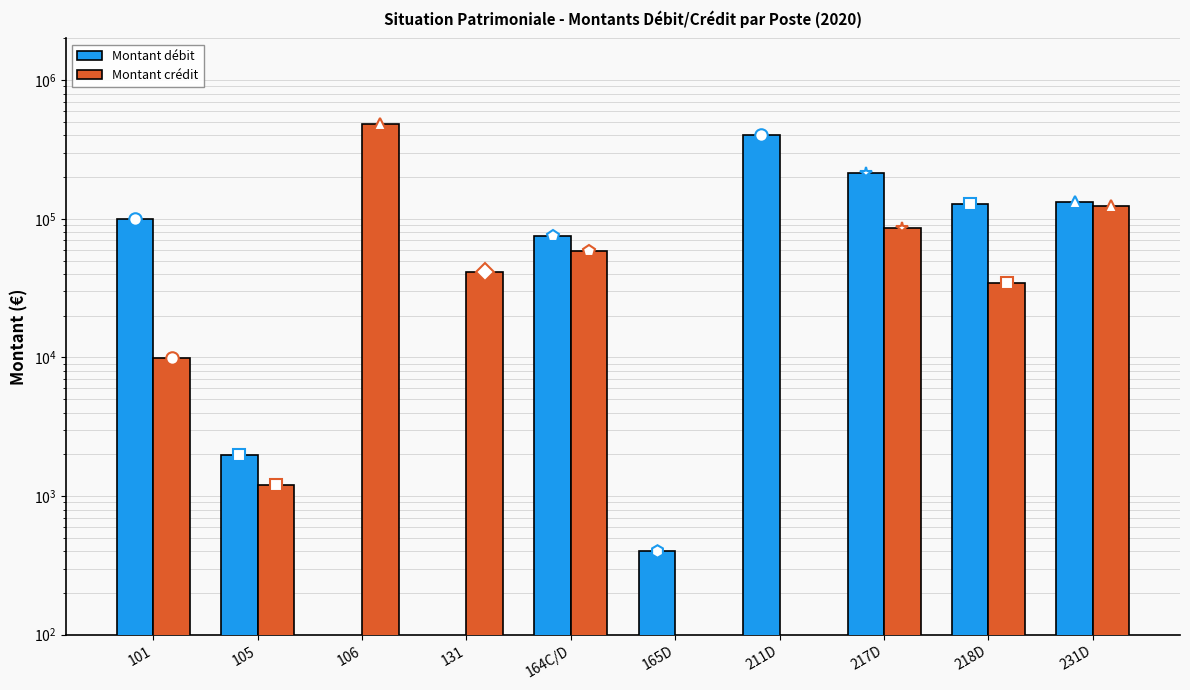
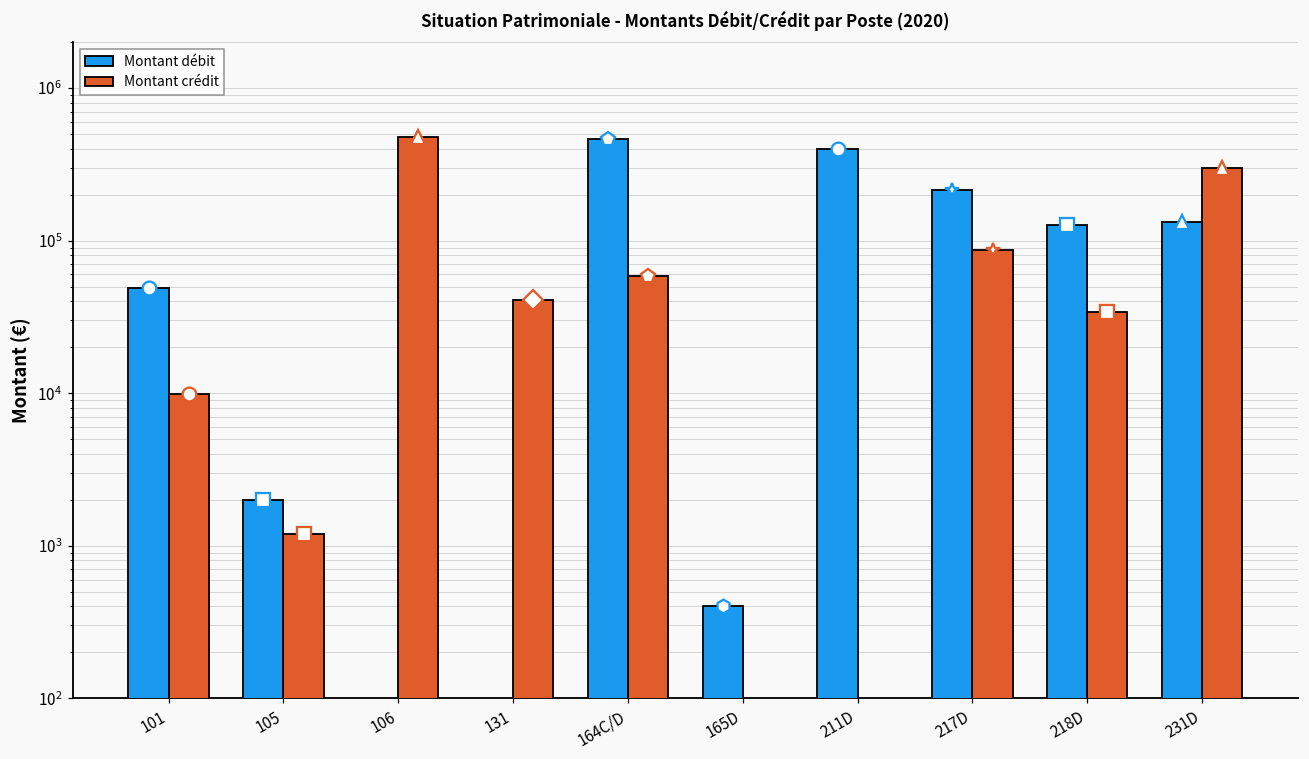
Montant débit, 101: 100000 -> 49000
Montant débit, 164C/D: 80000 -> 470000
Montant crédit, 231D: 120000 -> 300000
